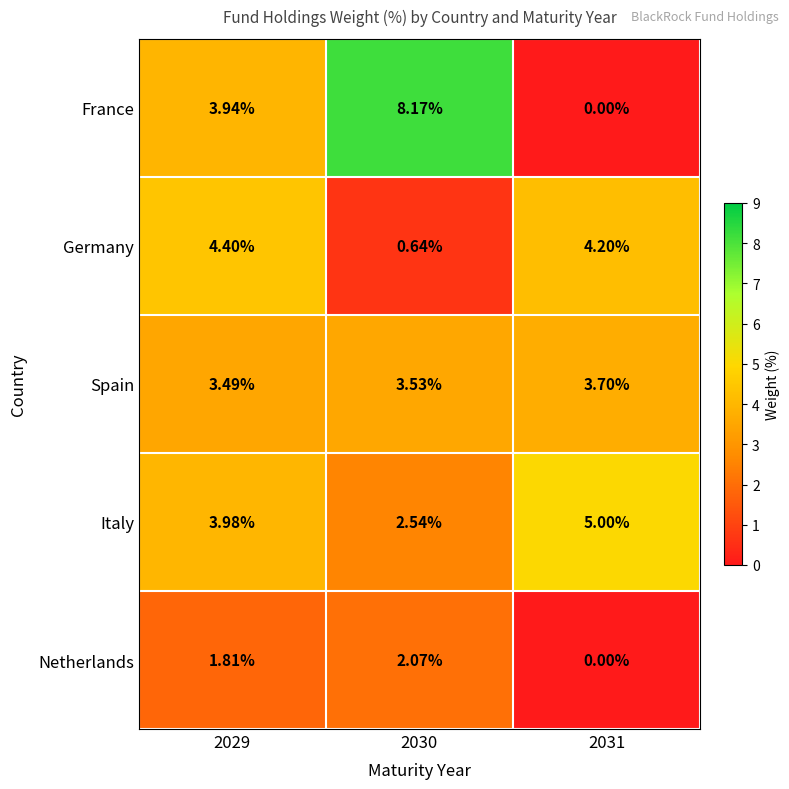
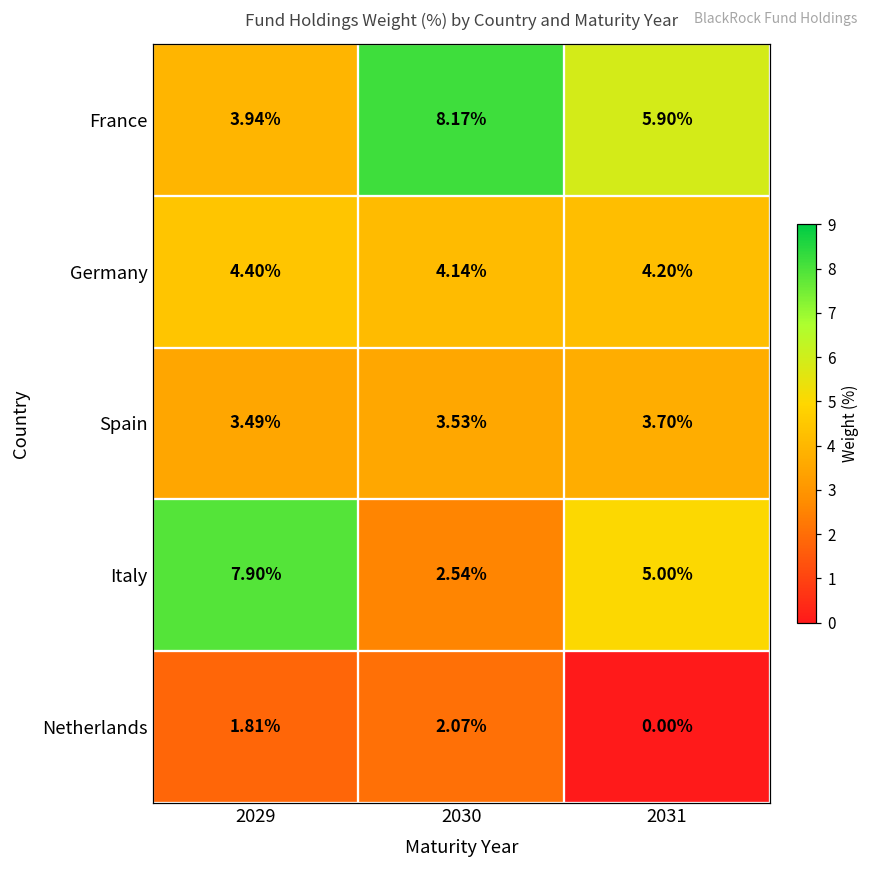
France, 2031: 0.00% -> 5.90%
Germany, 2030: 0.64% -> 4.14%
Italy, 2029: 3.98% -> 7.90%
